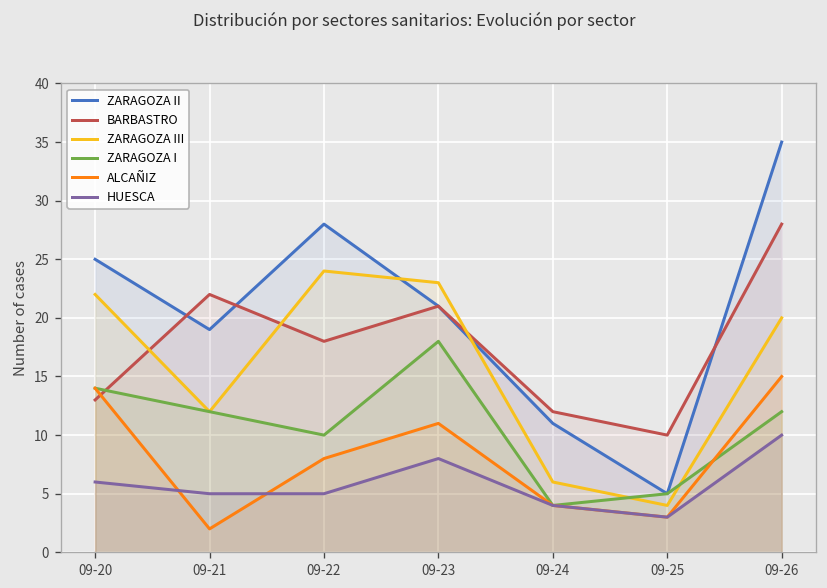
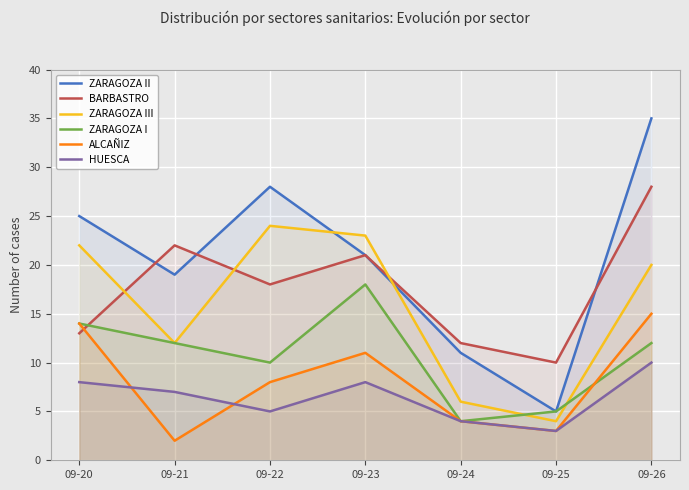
HUESCA, 09-20: 6 -> 8
HUESCA, 09-21: 5 -> 7
